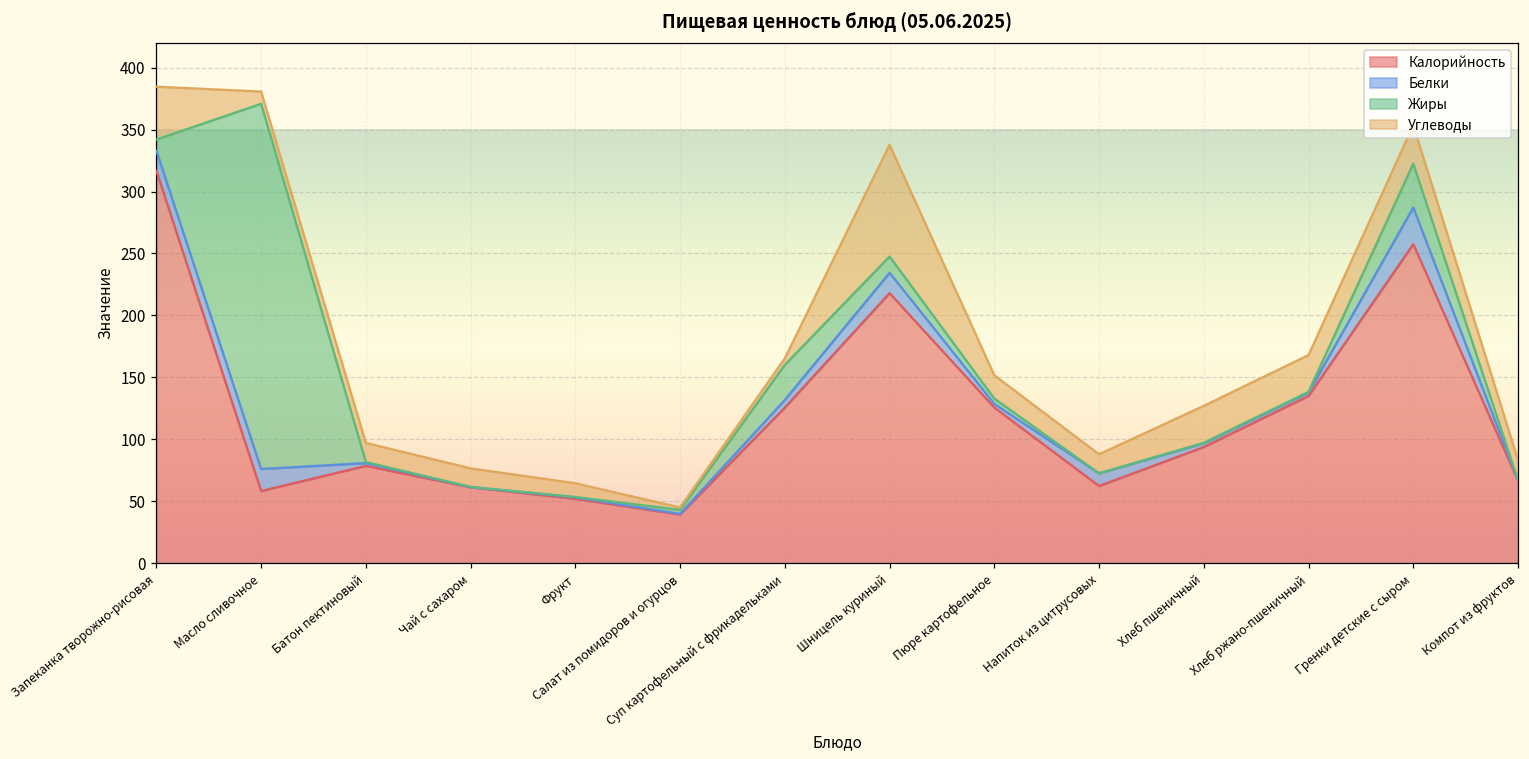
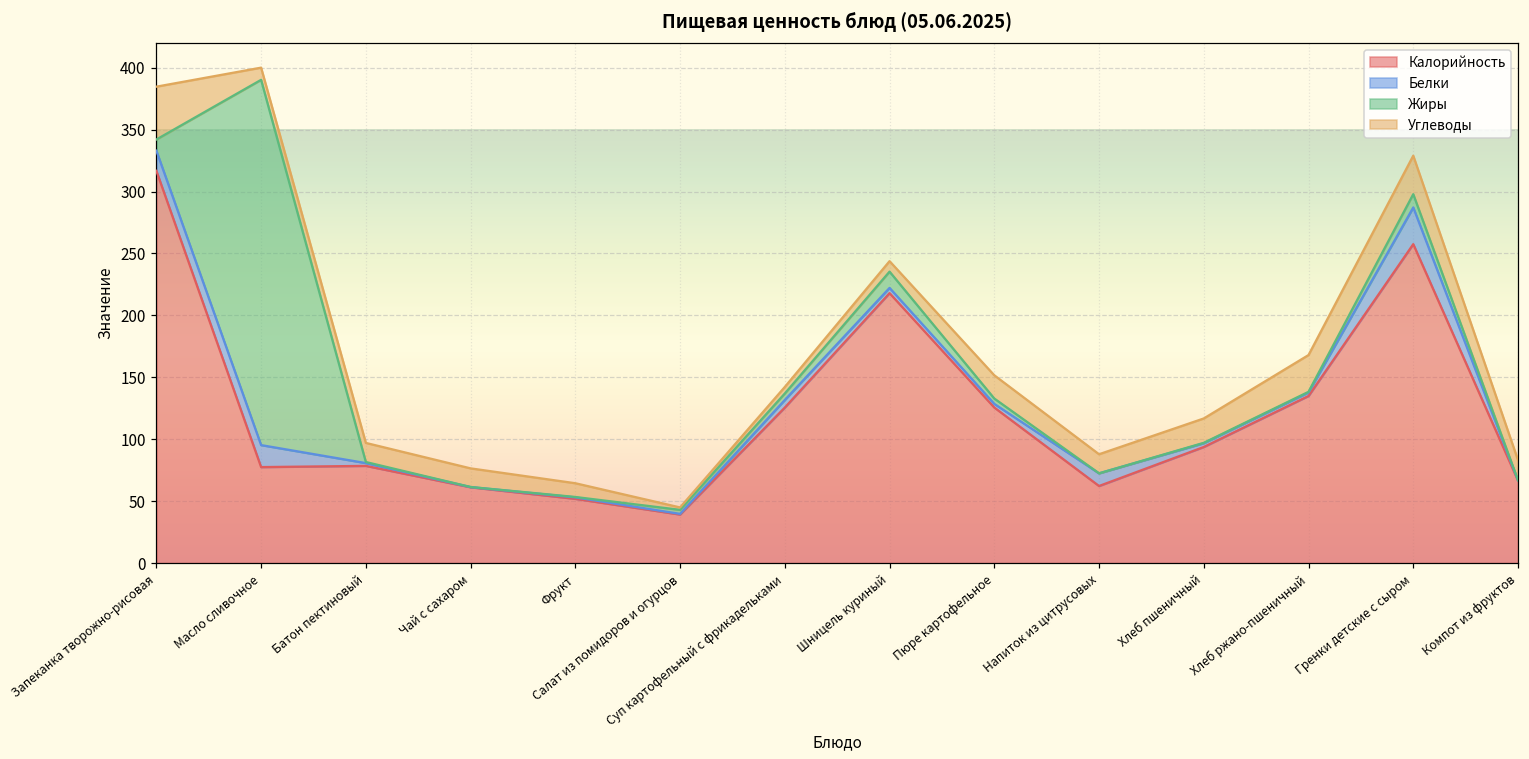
Калорийность, Масло сливочное: 58 -> 78
Жиры, Суп картофельный с фрикадельками: 28 -> 5
Белки, Шницель куриный: 16 -> 4
Углеводы, Шницель куриный: 90 -> 8
Углеводы, Хлеб пшеничный: 30 -> 20
Жиры, Гренки детские с сыром: 35 -> 11
